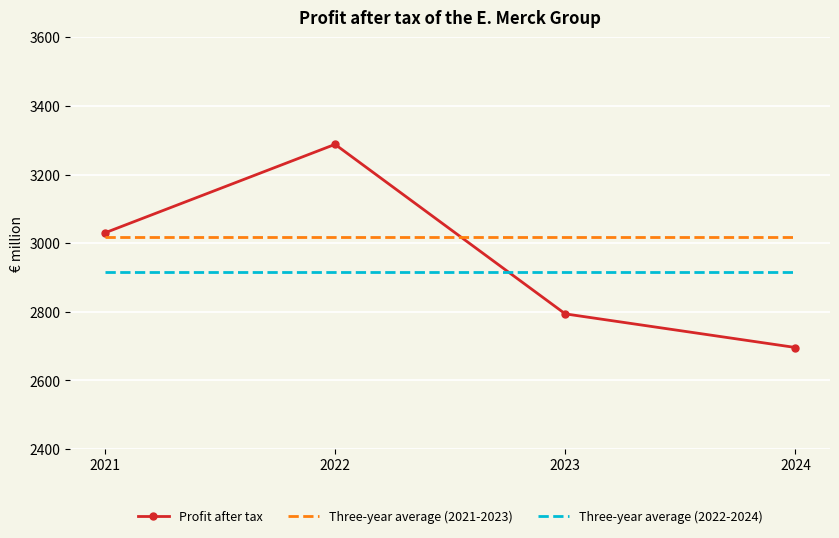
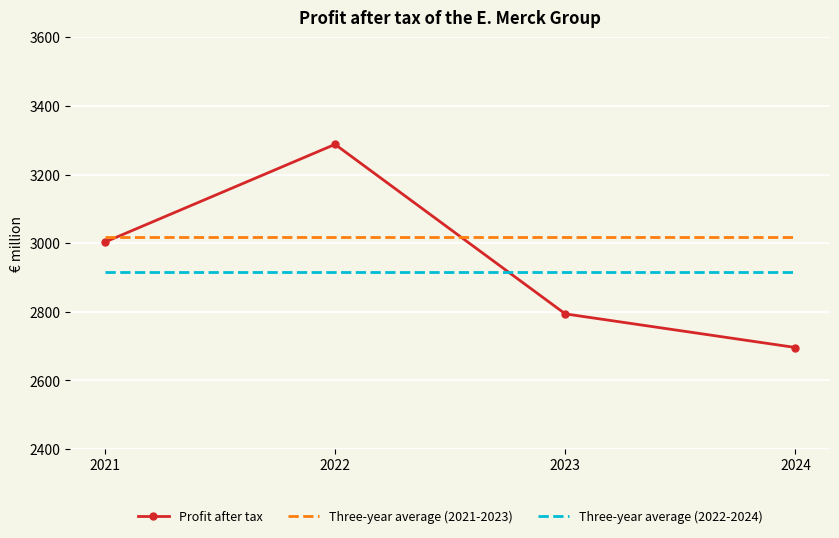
Profit after tax, 2021: 3030 -> 3000
